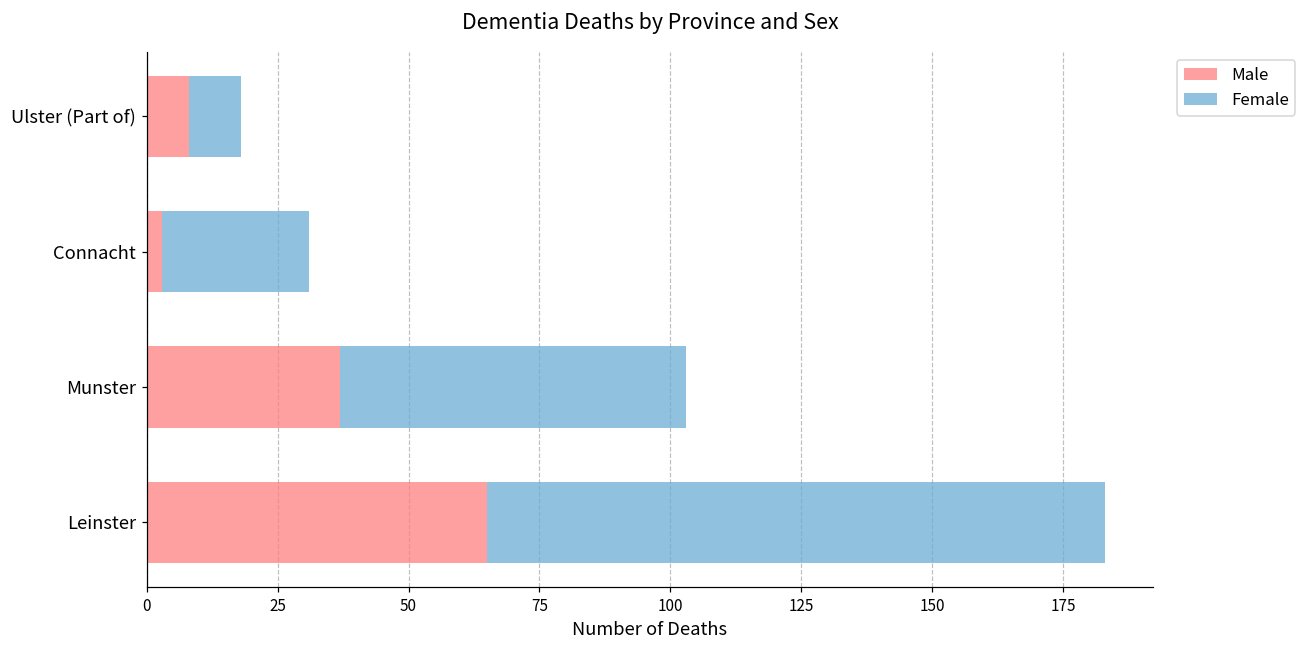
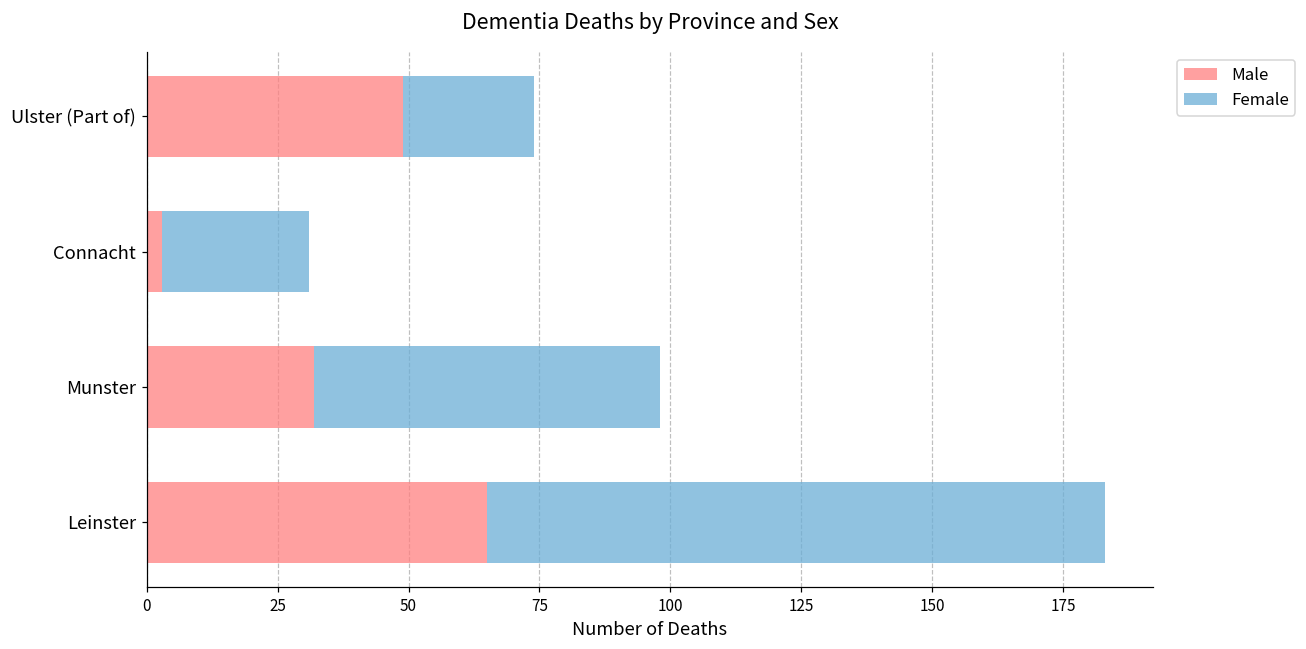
Male, Ulster (Part of): 8 -> 49
Female, Ulster (Part of): 10 -> 25
Male, Munster: 37 -> 32
